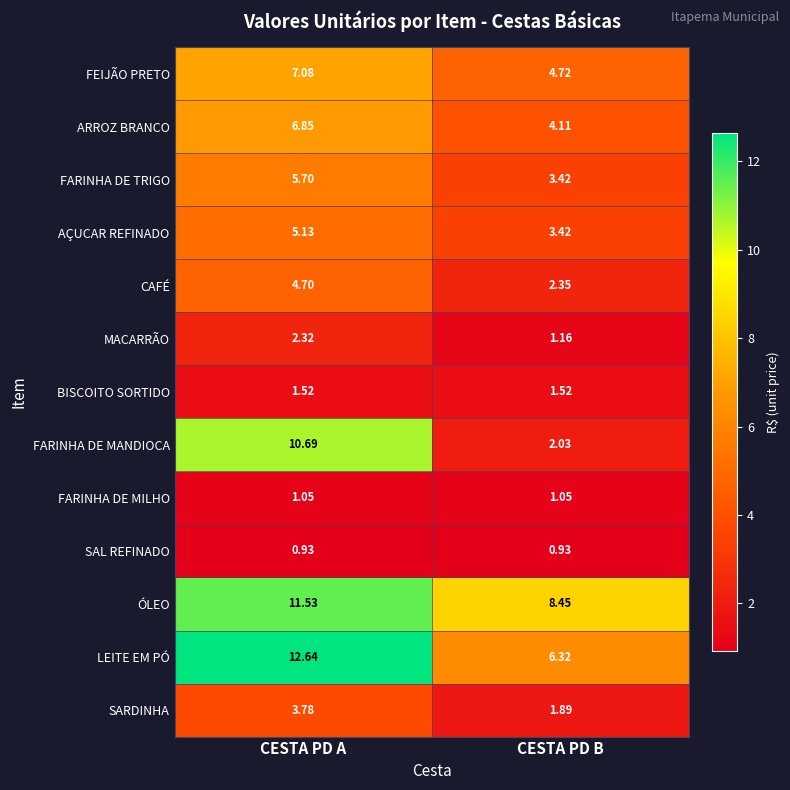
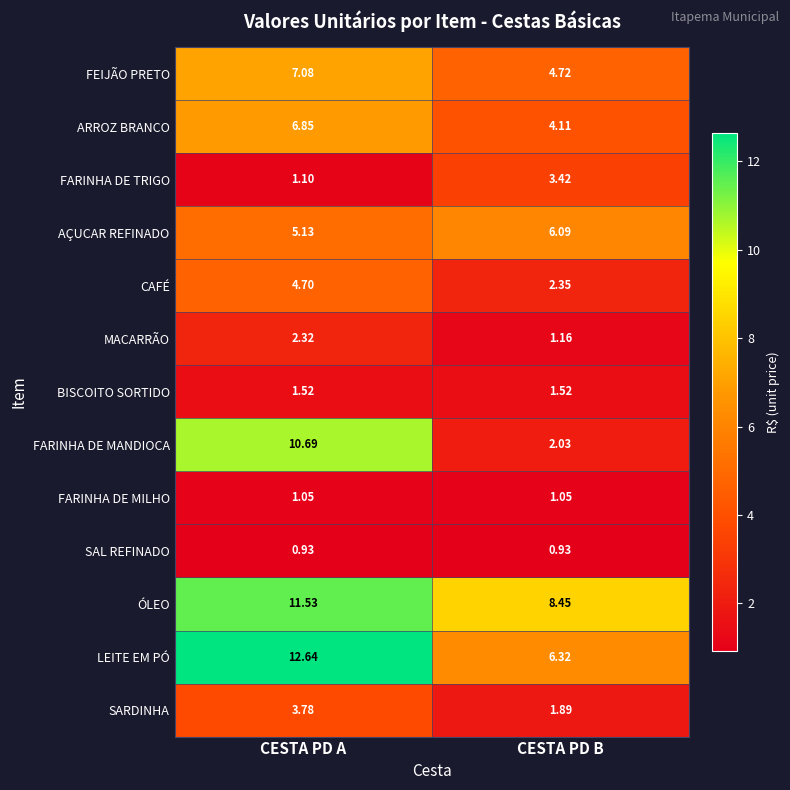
FARINHA DE TRIGO, CESTA PD A: 5.70 -> 1.10
AÇUCAR REFINADO, CESTA PD B: 3.42 -> 6.09
